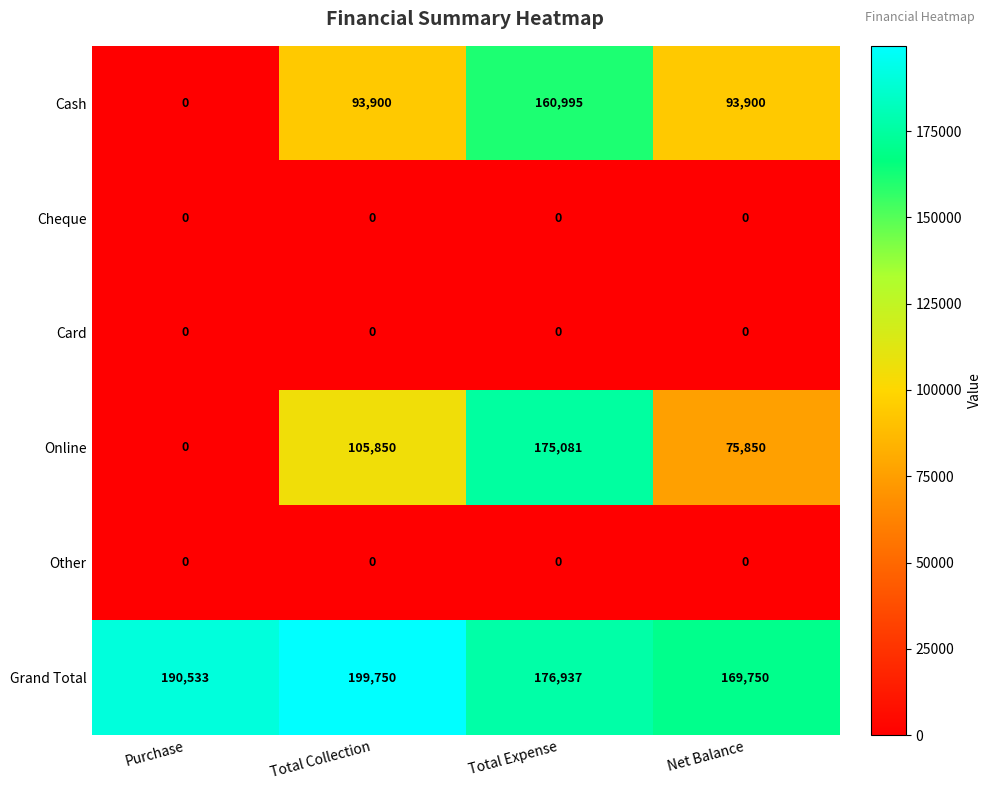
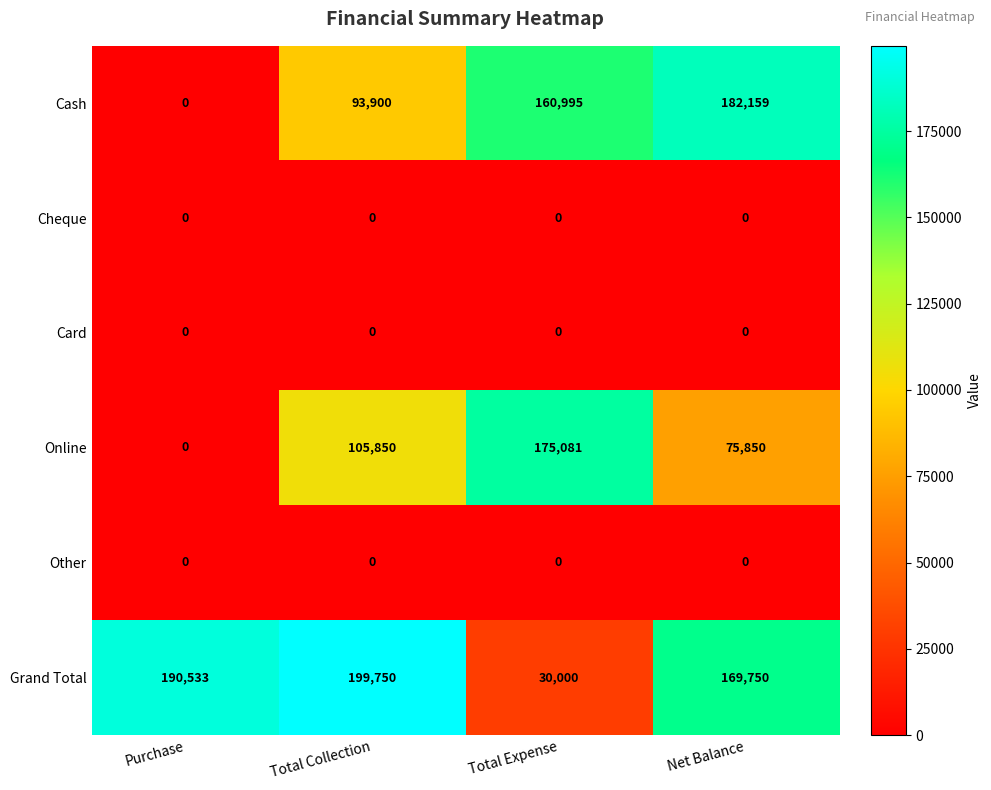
Cash, Net Balance: 93,900 -> 182,159
Grand Total, Total Expense: 176,937 -> 30,000
